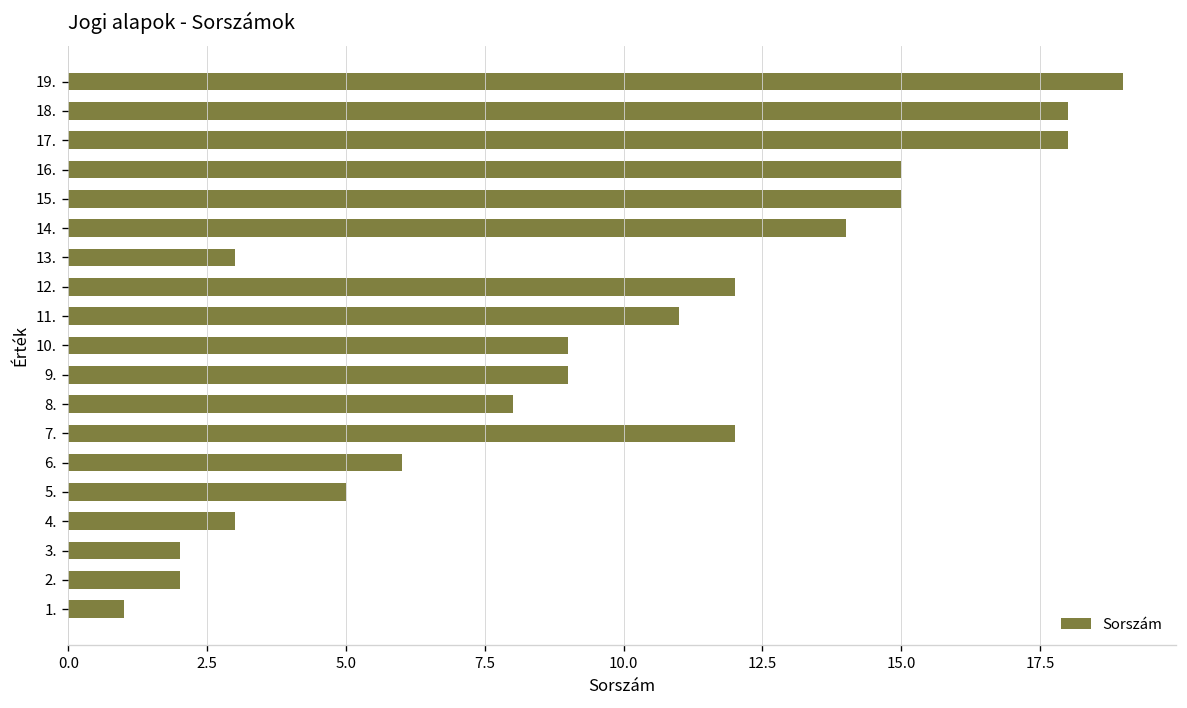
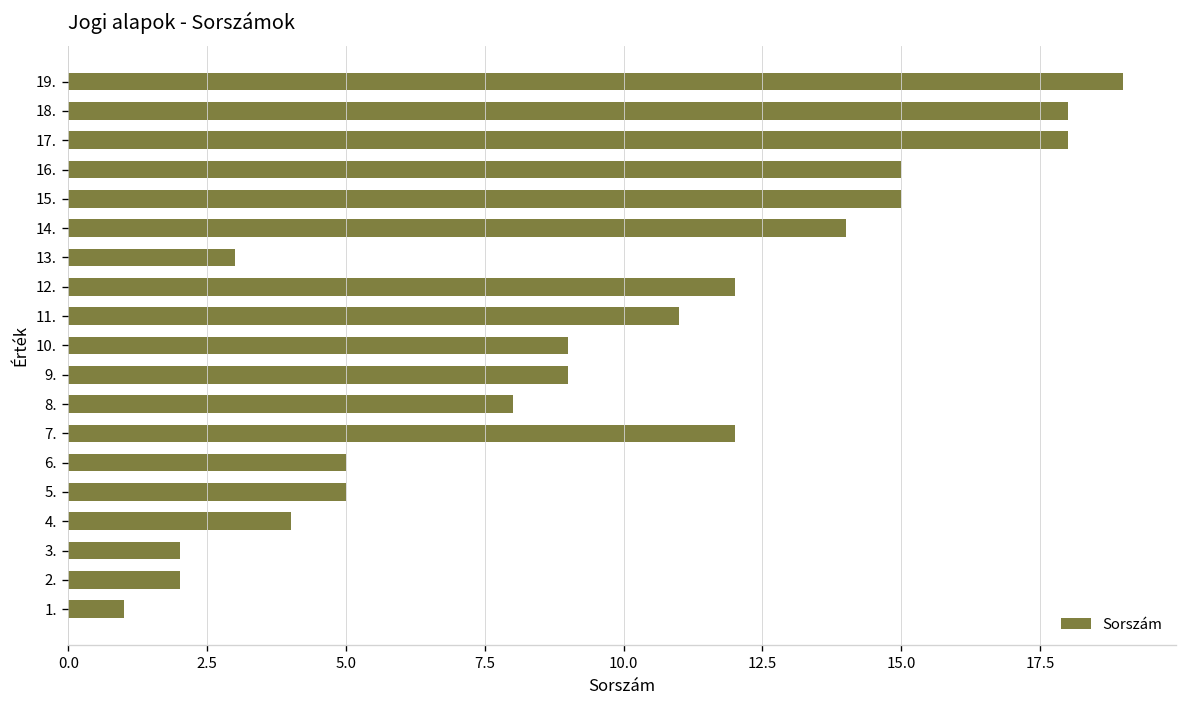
6.: 6 -> 5
4.: 3 -> 4
